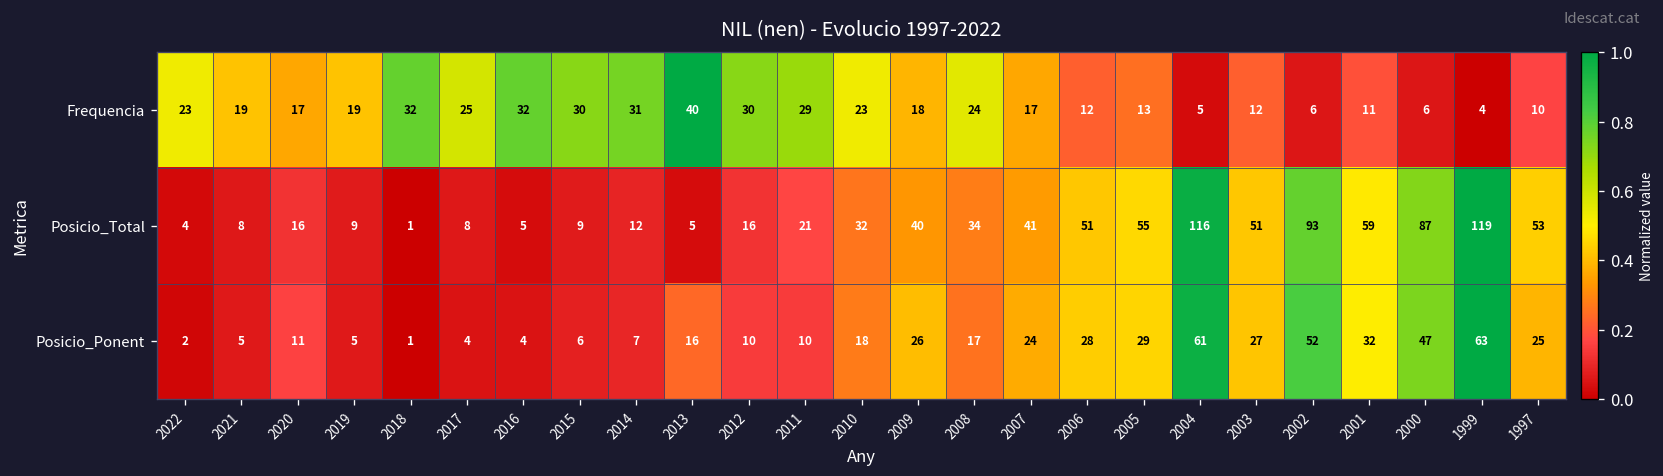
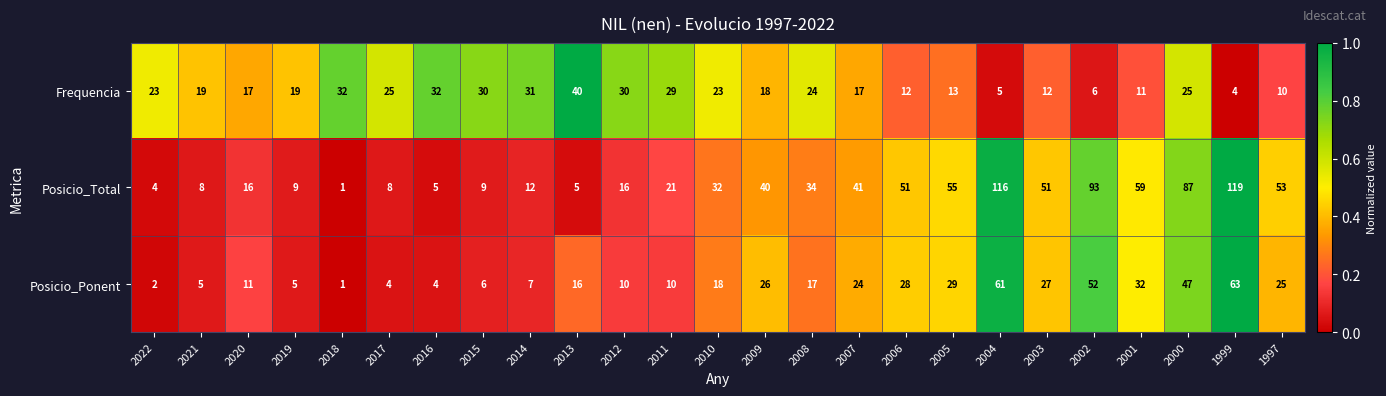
Frequencia, 2000: 6 -> 25
